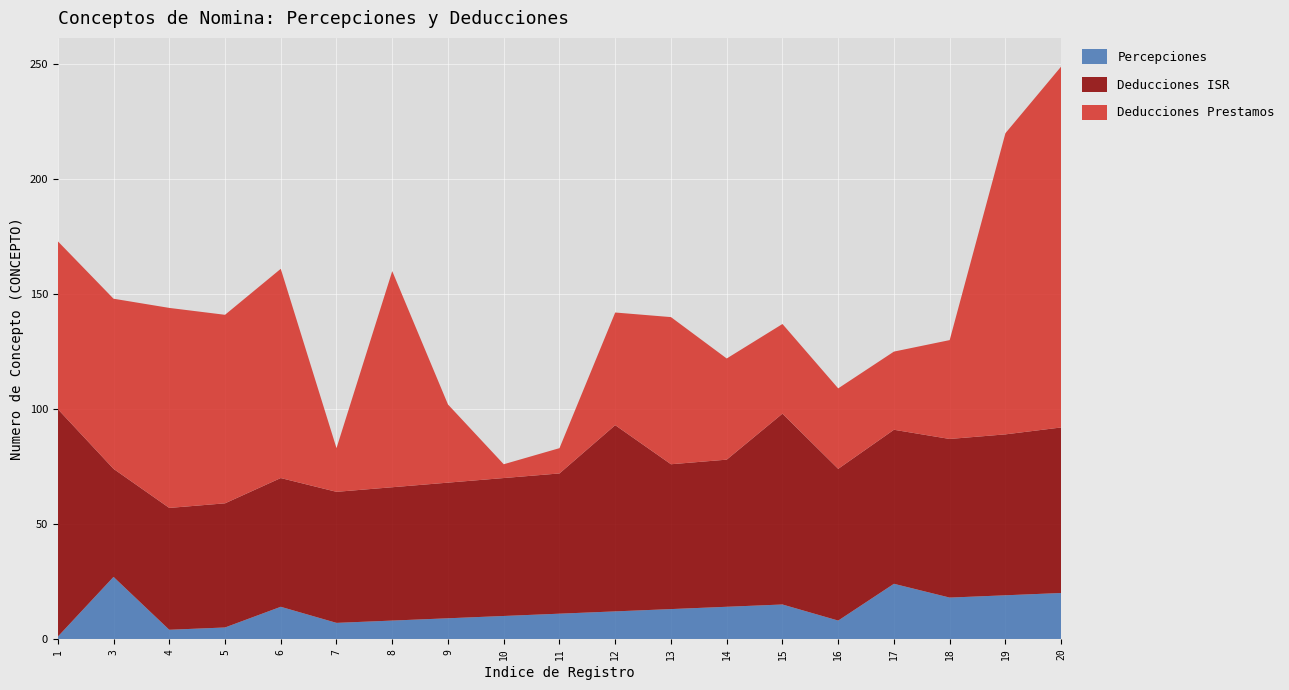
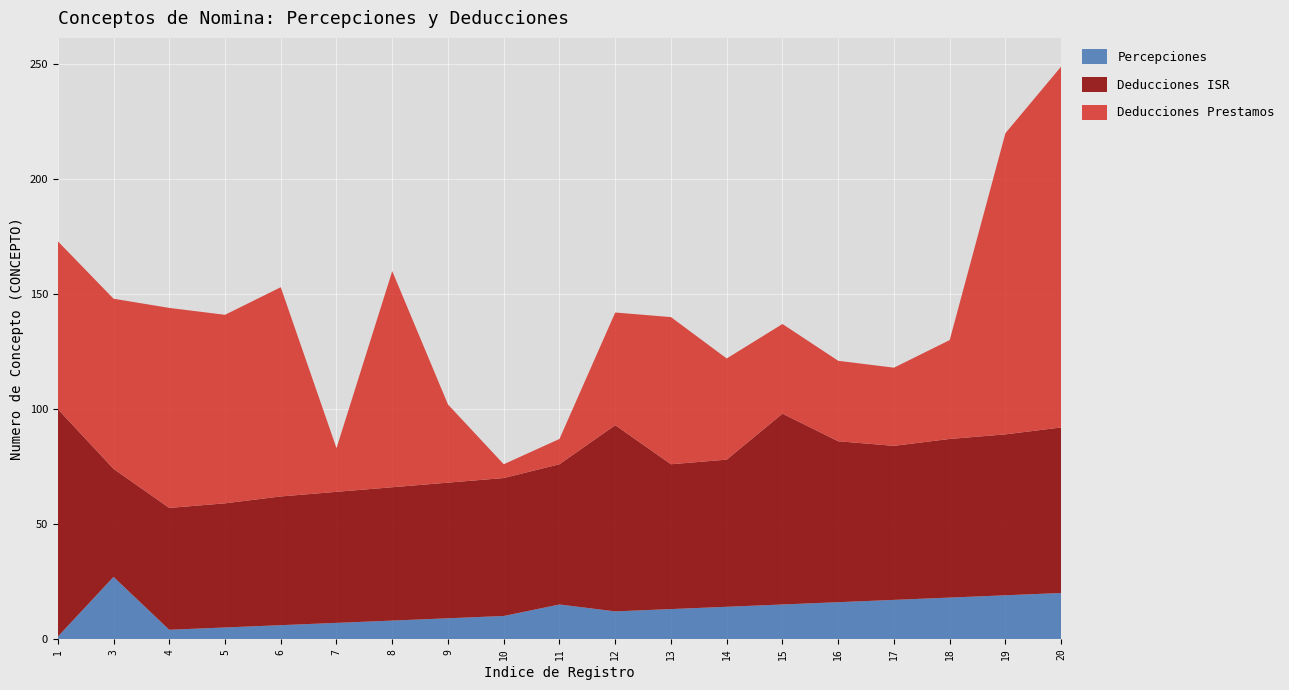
Percepciones, 6: 14 -> 6
Percepciones, 11: 11 -> 15
Percepciones, 16: 8 -> 16
Deducciones ISR, 16: 66 -> 70
Percepciones, 17: 24 -> 17
